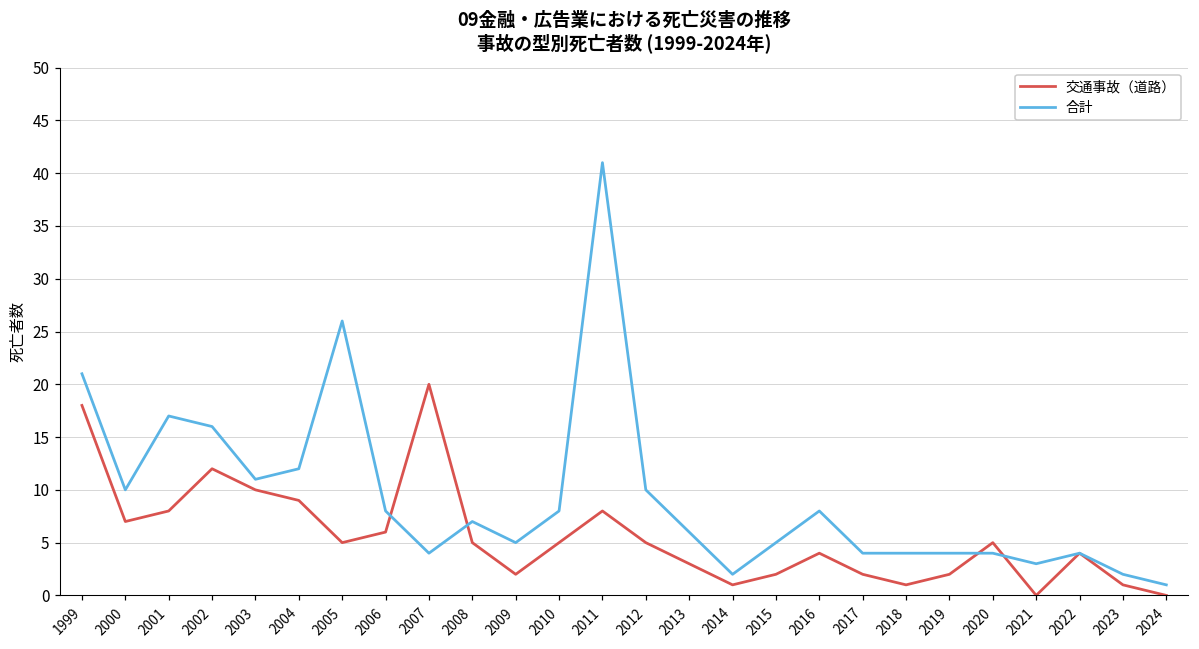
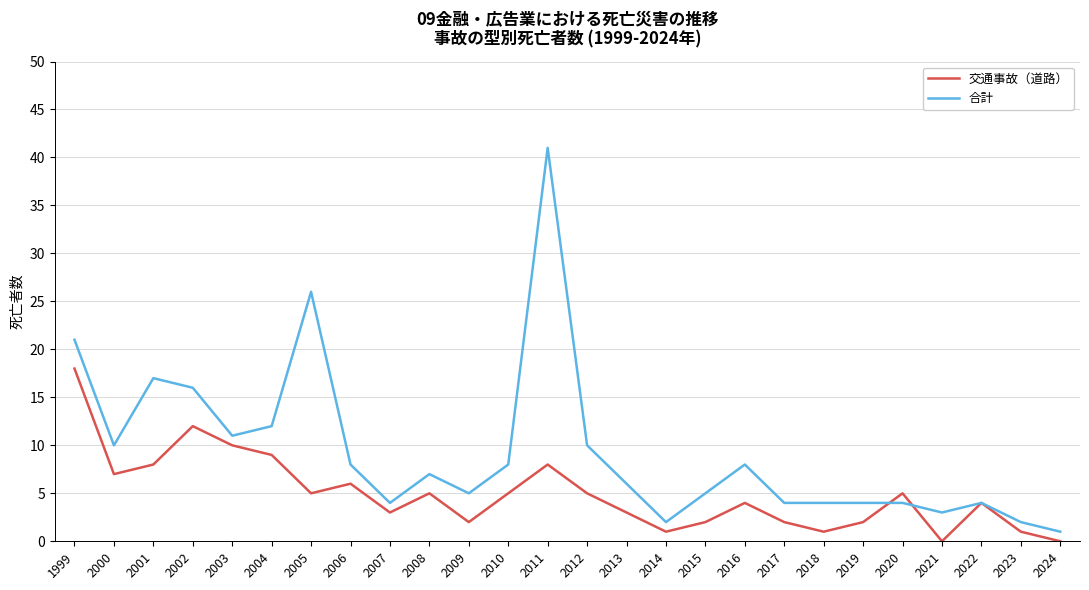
交通事故（道路）, 2007: 20 -> 3
